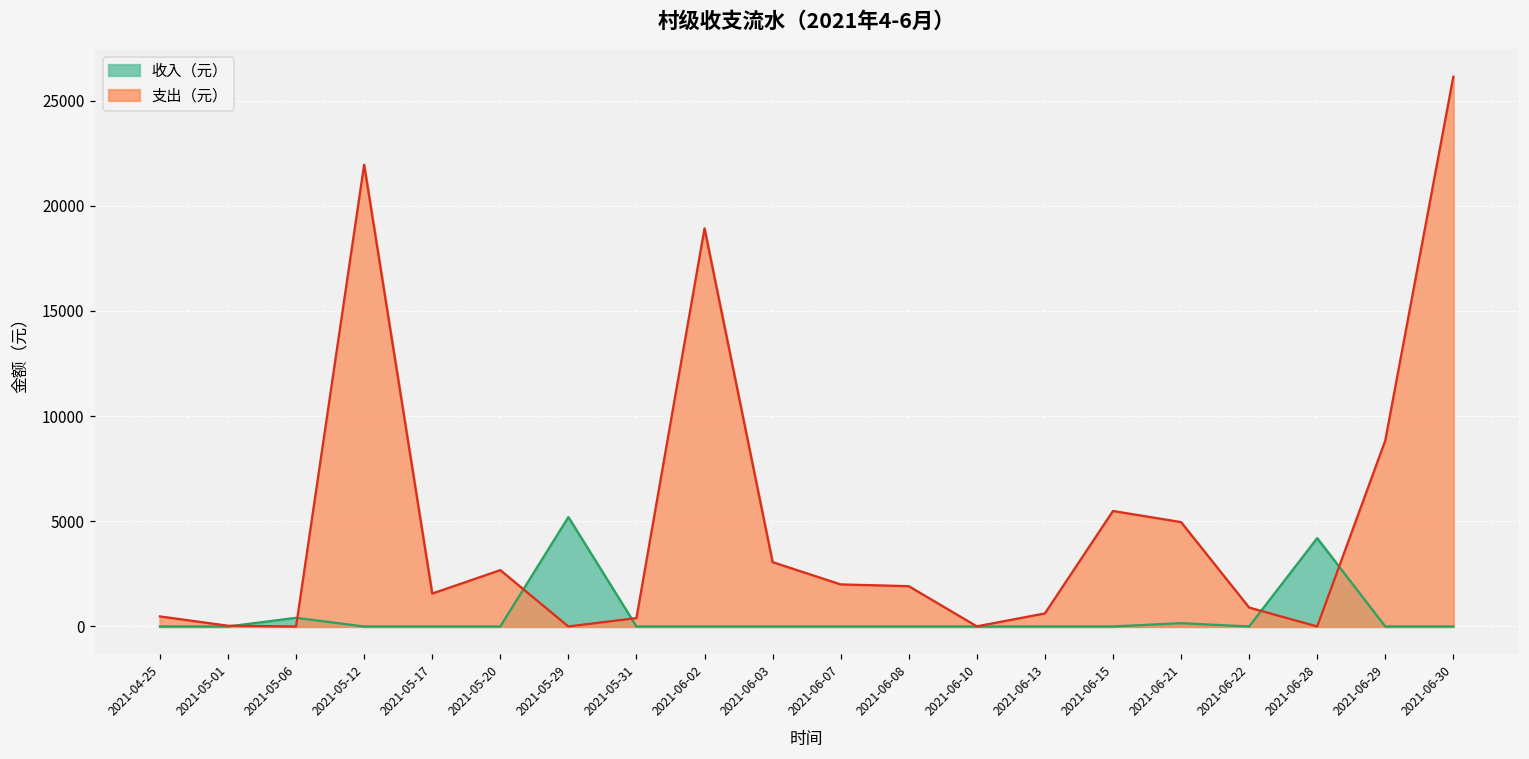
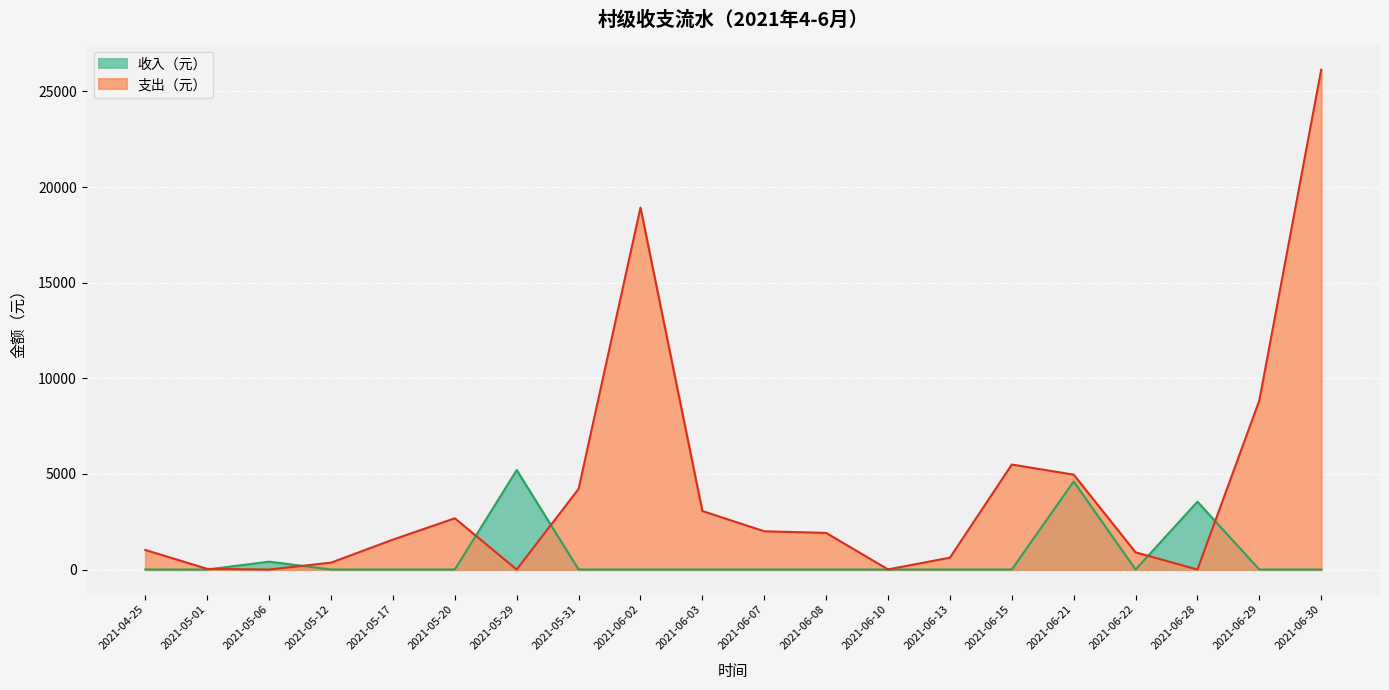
支出（元）, 2021-04-25: 500 -> 1000
支出（元）, 2021-05-12: 22000 -> 400
支出（元）, 2021-05-31: 400 -> 4200
收入（元）, 2021-06-21: 200 -> 4600
收入（元）, 2021-06-28: 4200 -> 3500
